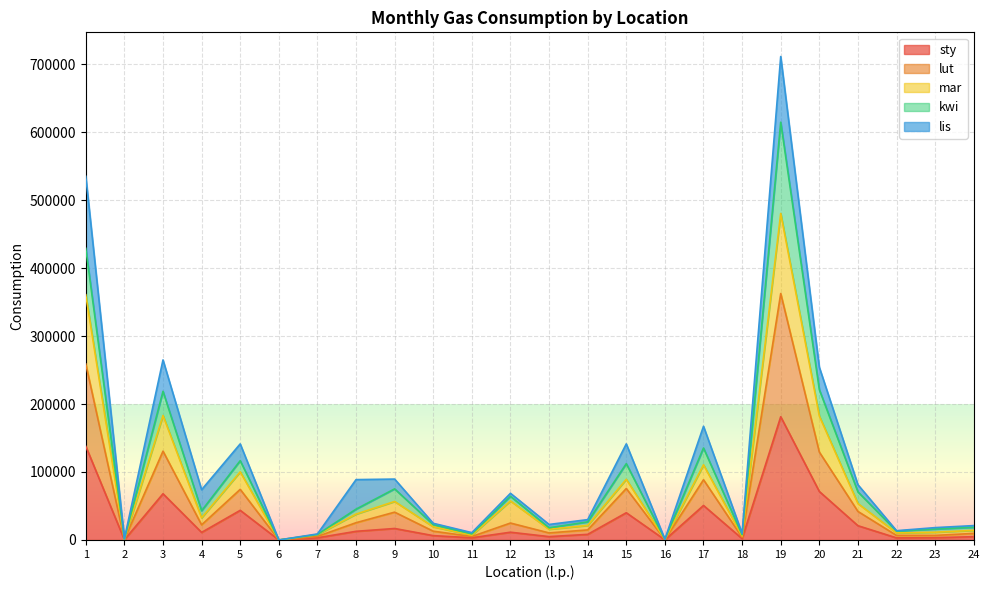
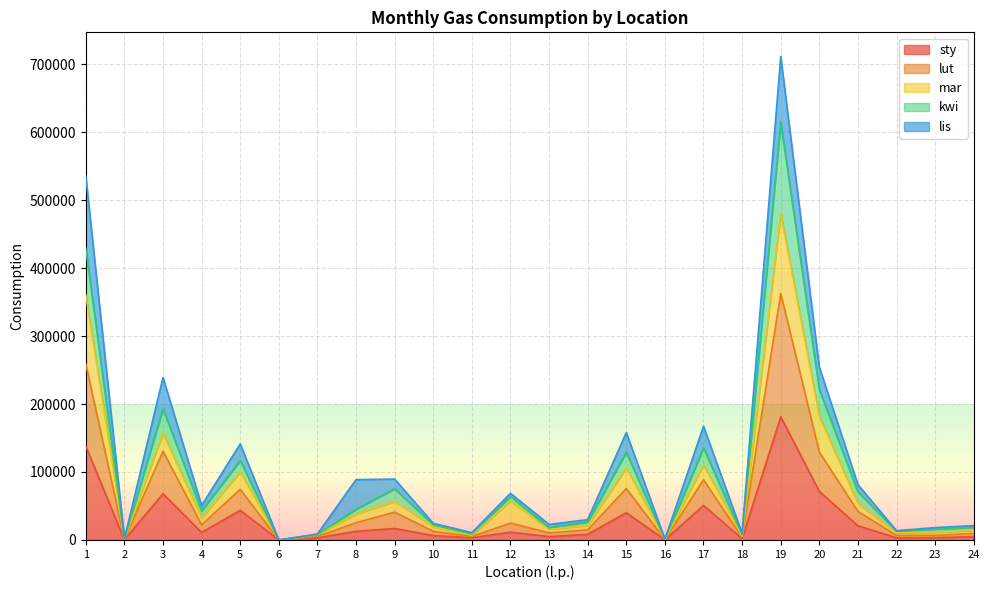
mar, 3: 50000 -> 30000
lis, 4: 30000 -> 10000
mar, 15: 10000 -> 30000
